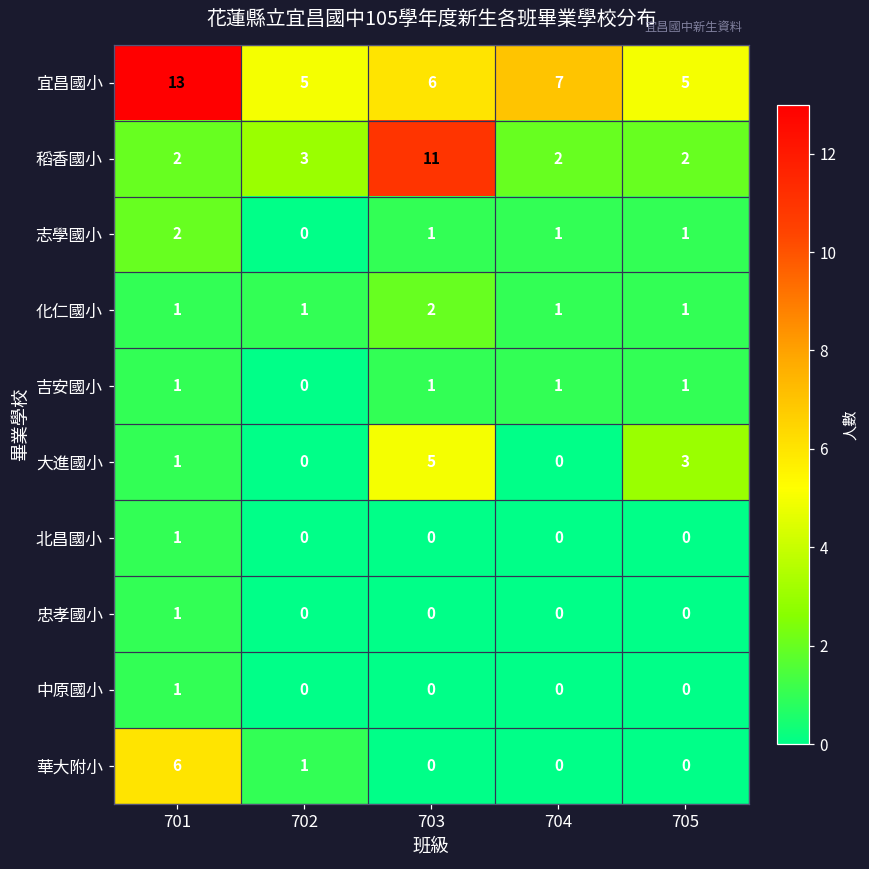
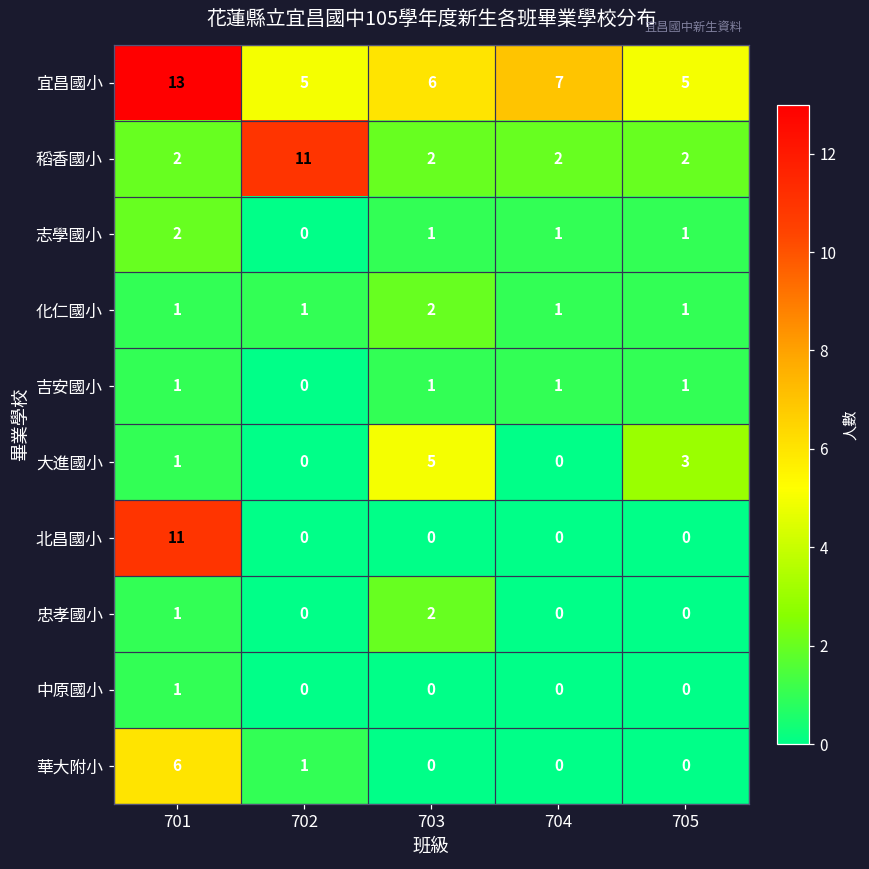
稻香國小, 702: 3 -> 11
稻香國小, 703: 11 -> 2
北昌國小, 701: 1 -> 11
忠孝國小, 703: 0 -> 2
